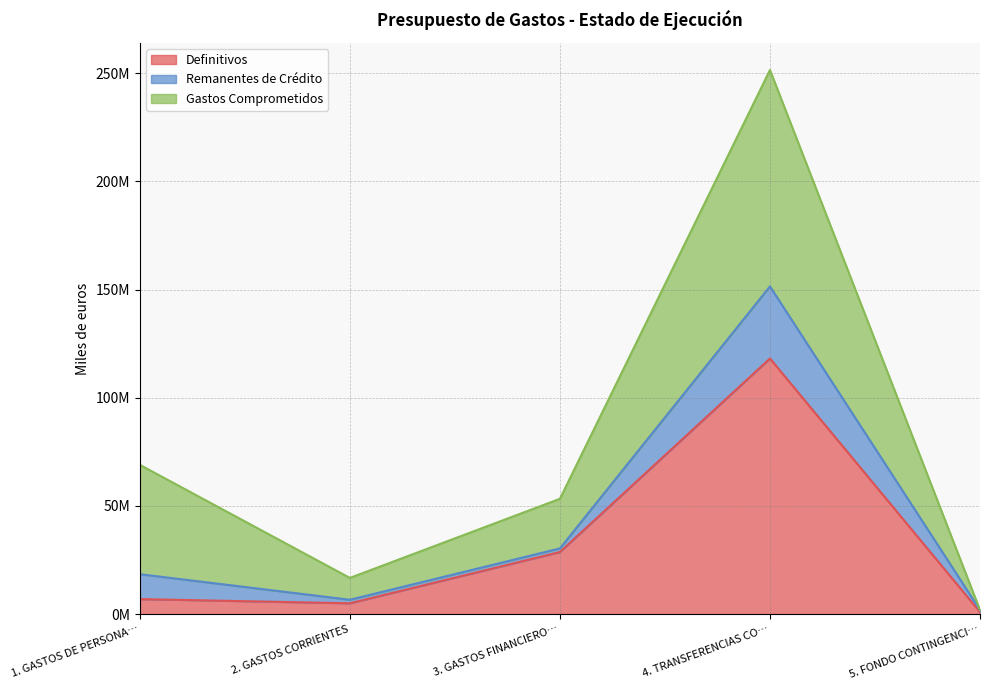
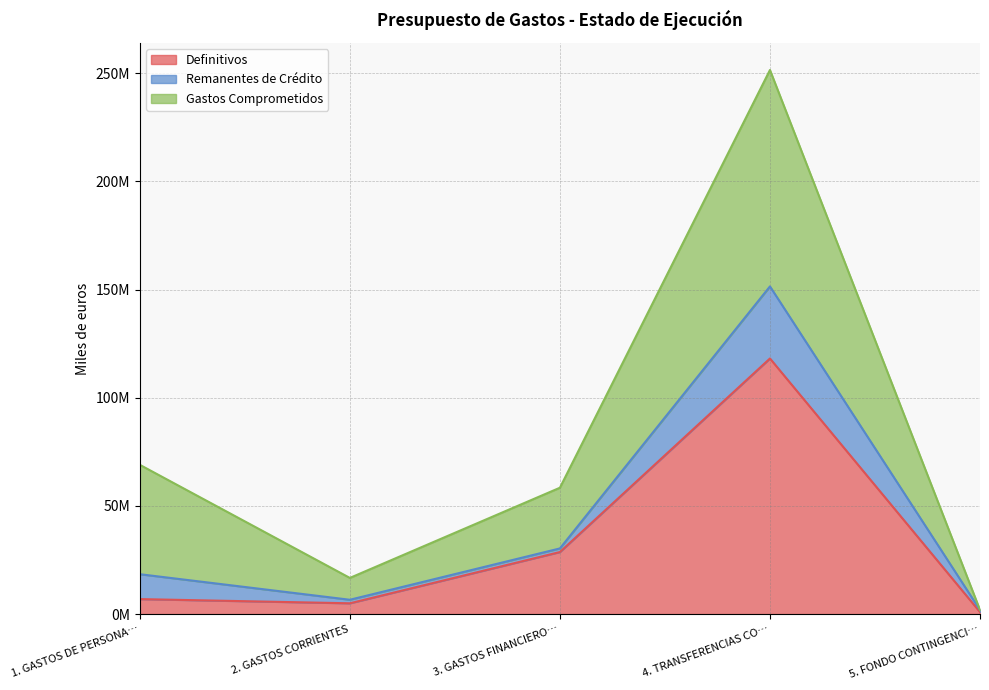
Gastos Comprometidos, 3. GASTOS FINANCIERO…: 23000000 -> 28000000
